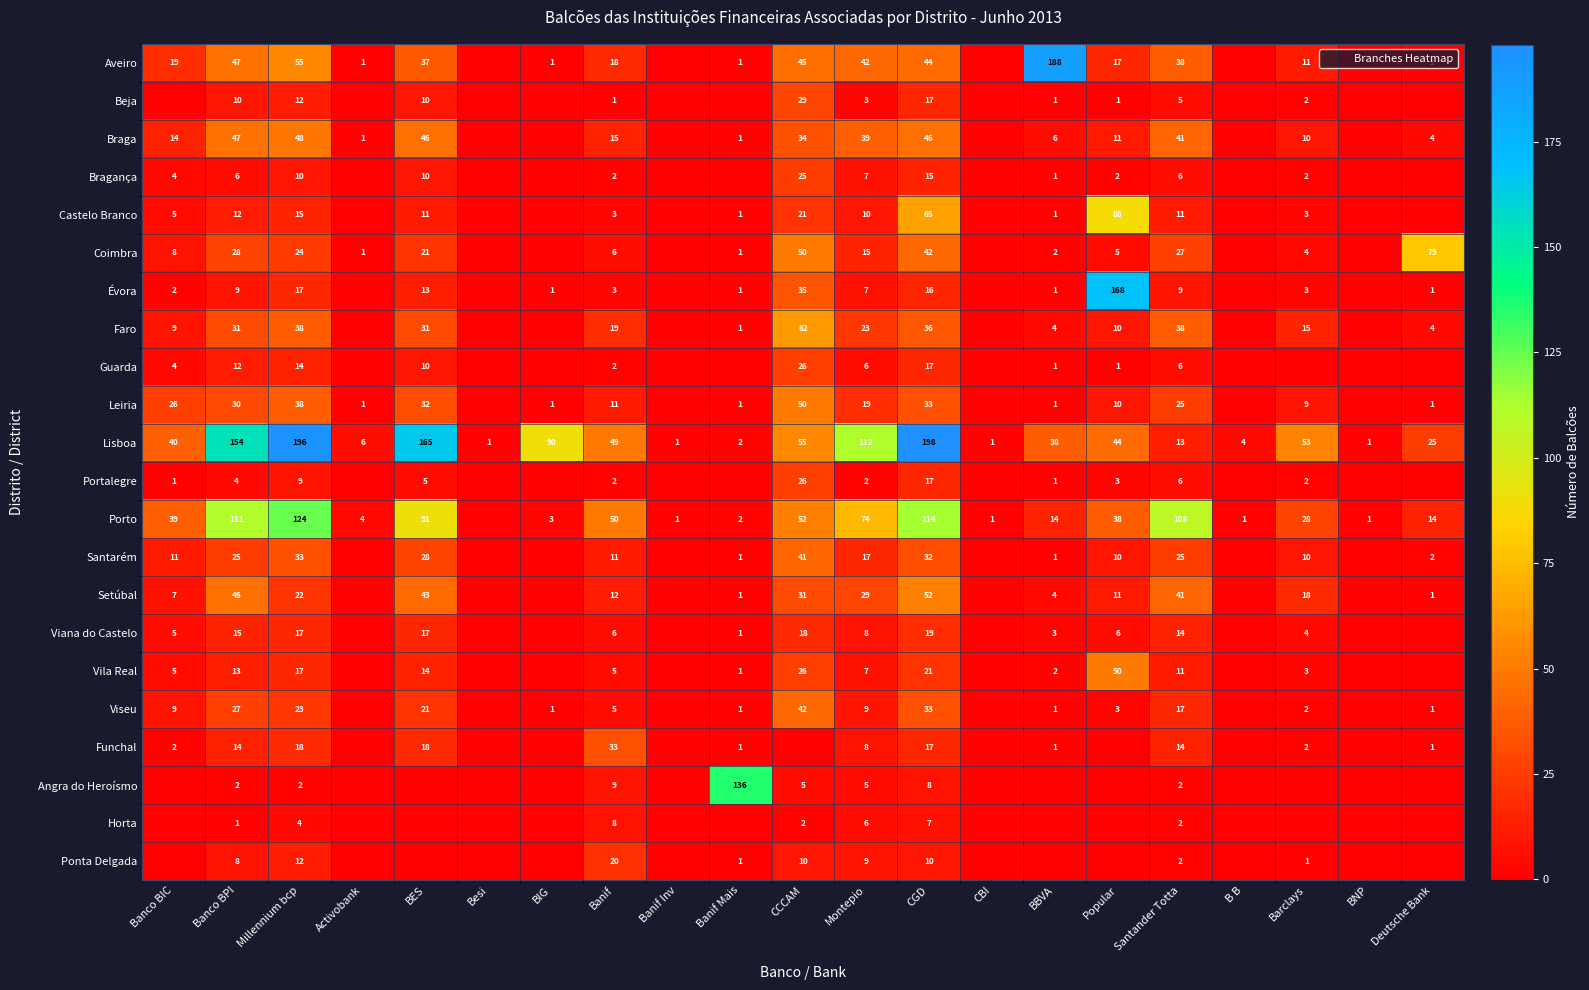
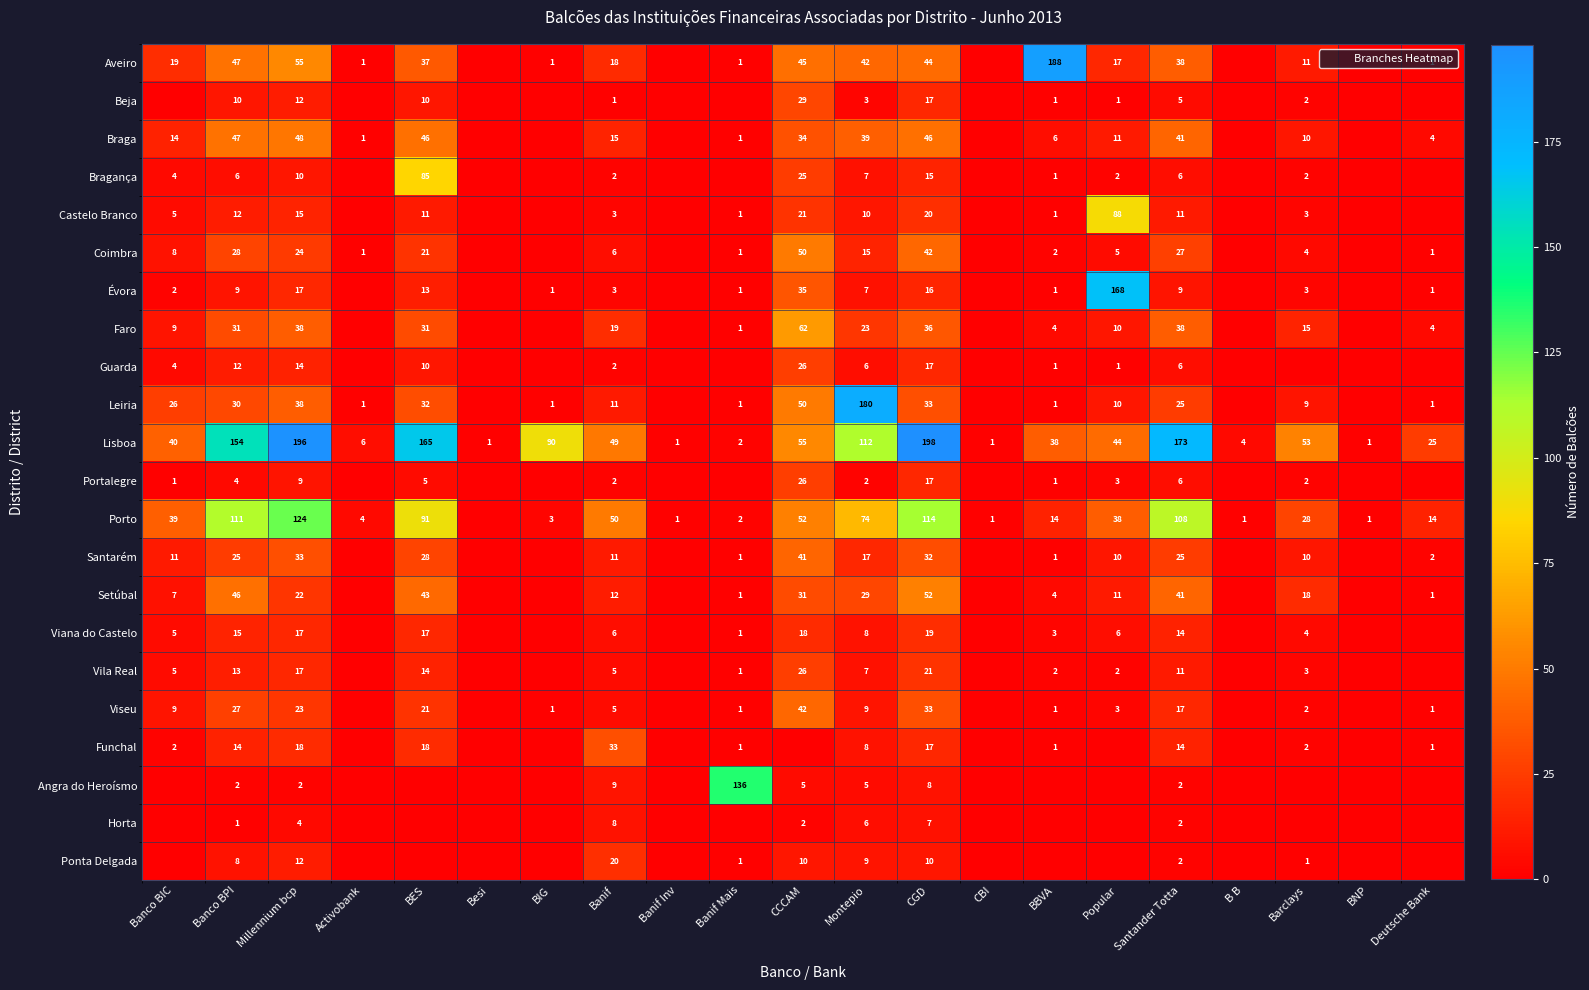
Bragança, BES: 10 -> 85
Castelo Branco, CGD: 65 -> 20
Coimbra, Deutsche Bank: 79 -> 1
Leiria, Montepio: 19 -> 180
Lisboa, Santander Totta: 13 -> 173
Vila Real, Popular: 50 -> 2
